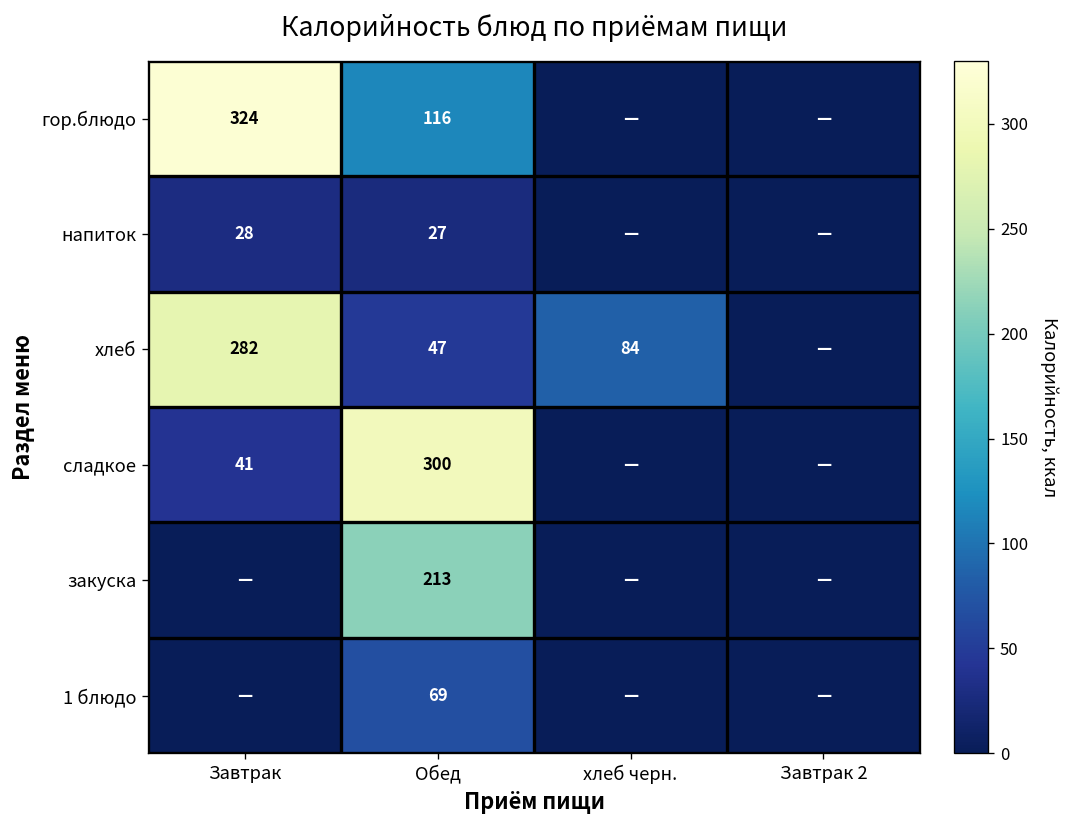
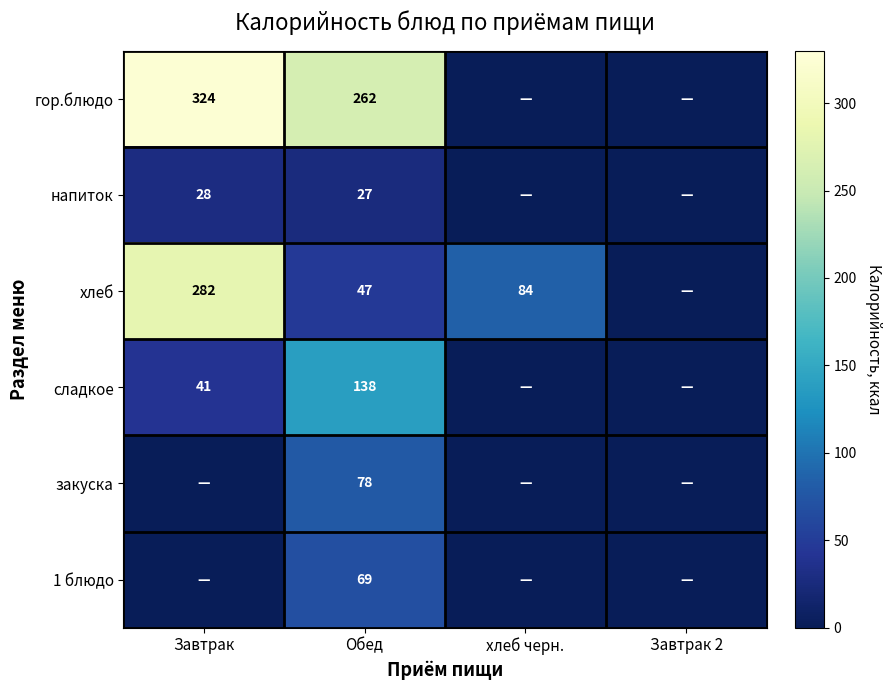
гор.блюдо, Обед: 116 -> 262
сладкое, Обед: 300 -> 138
закуска, Обед: 213 -> 78
